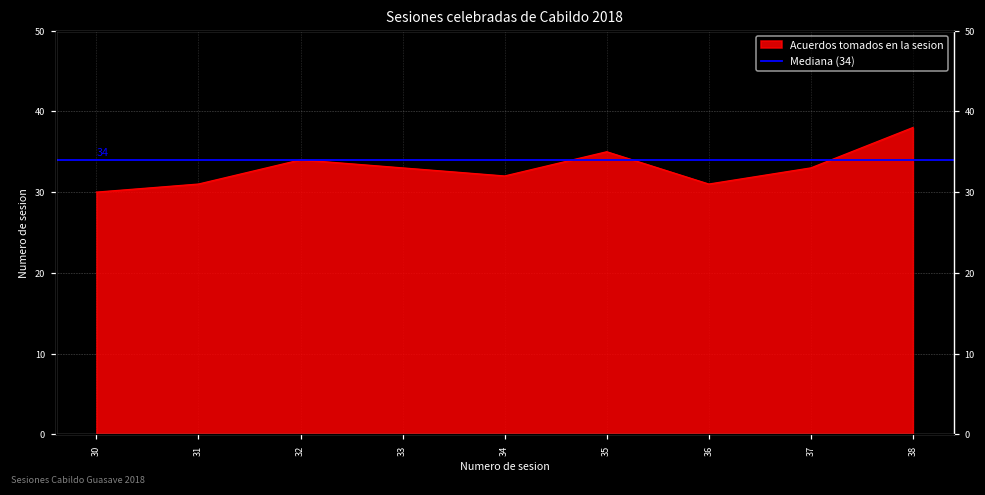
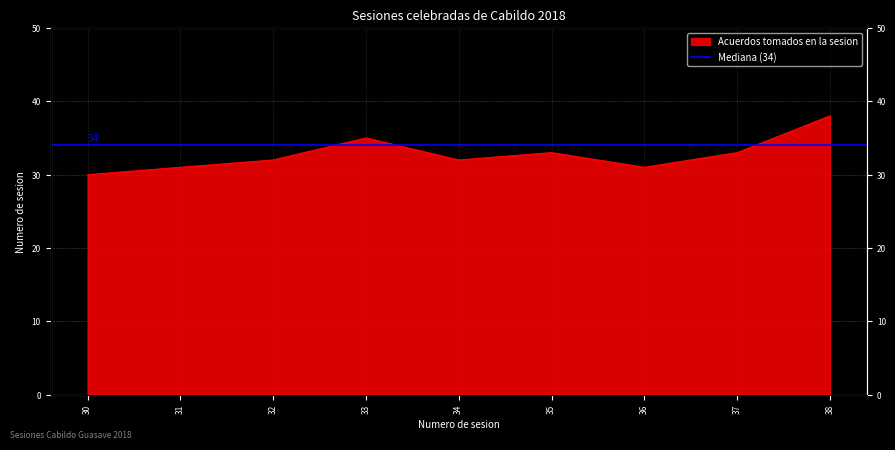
32: 34 -> 32
33: 33 -> 35
35: 35 -> 33
